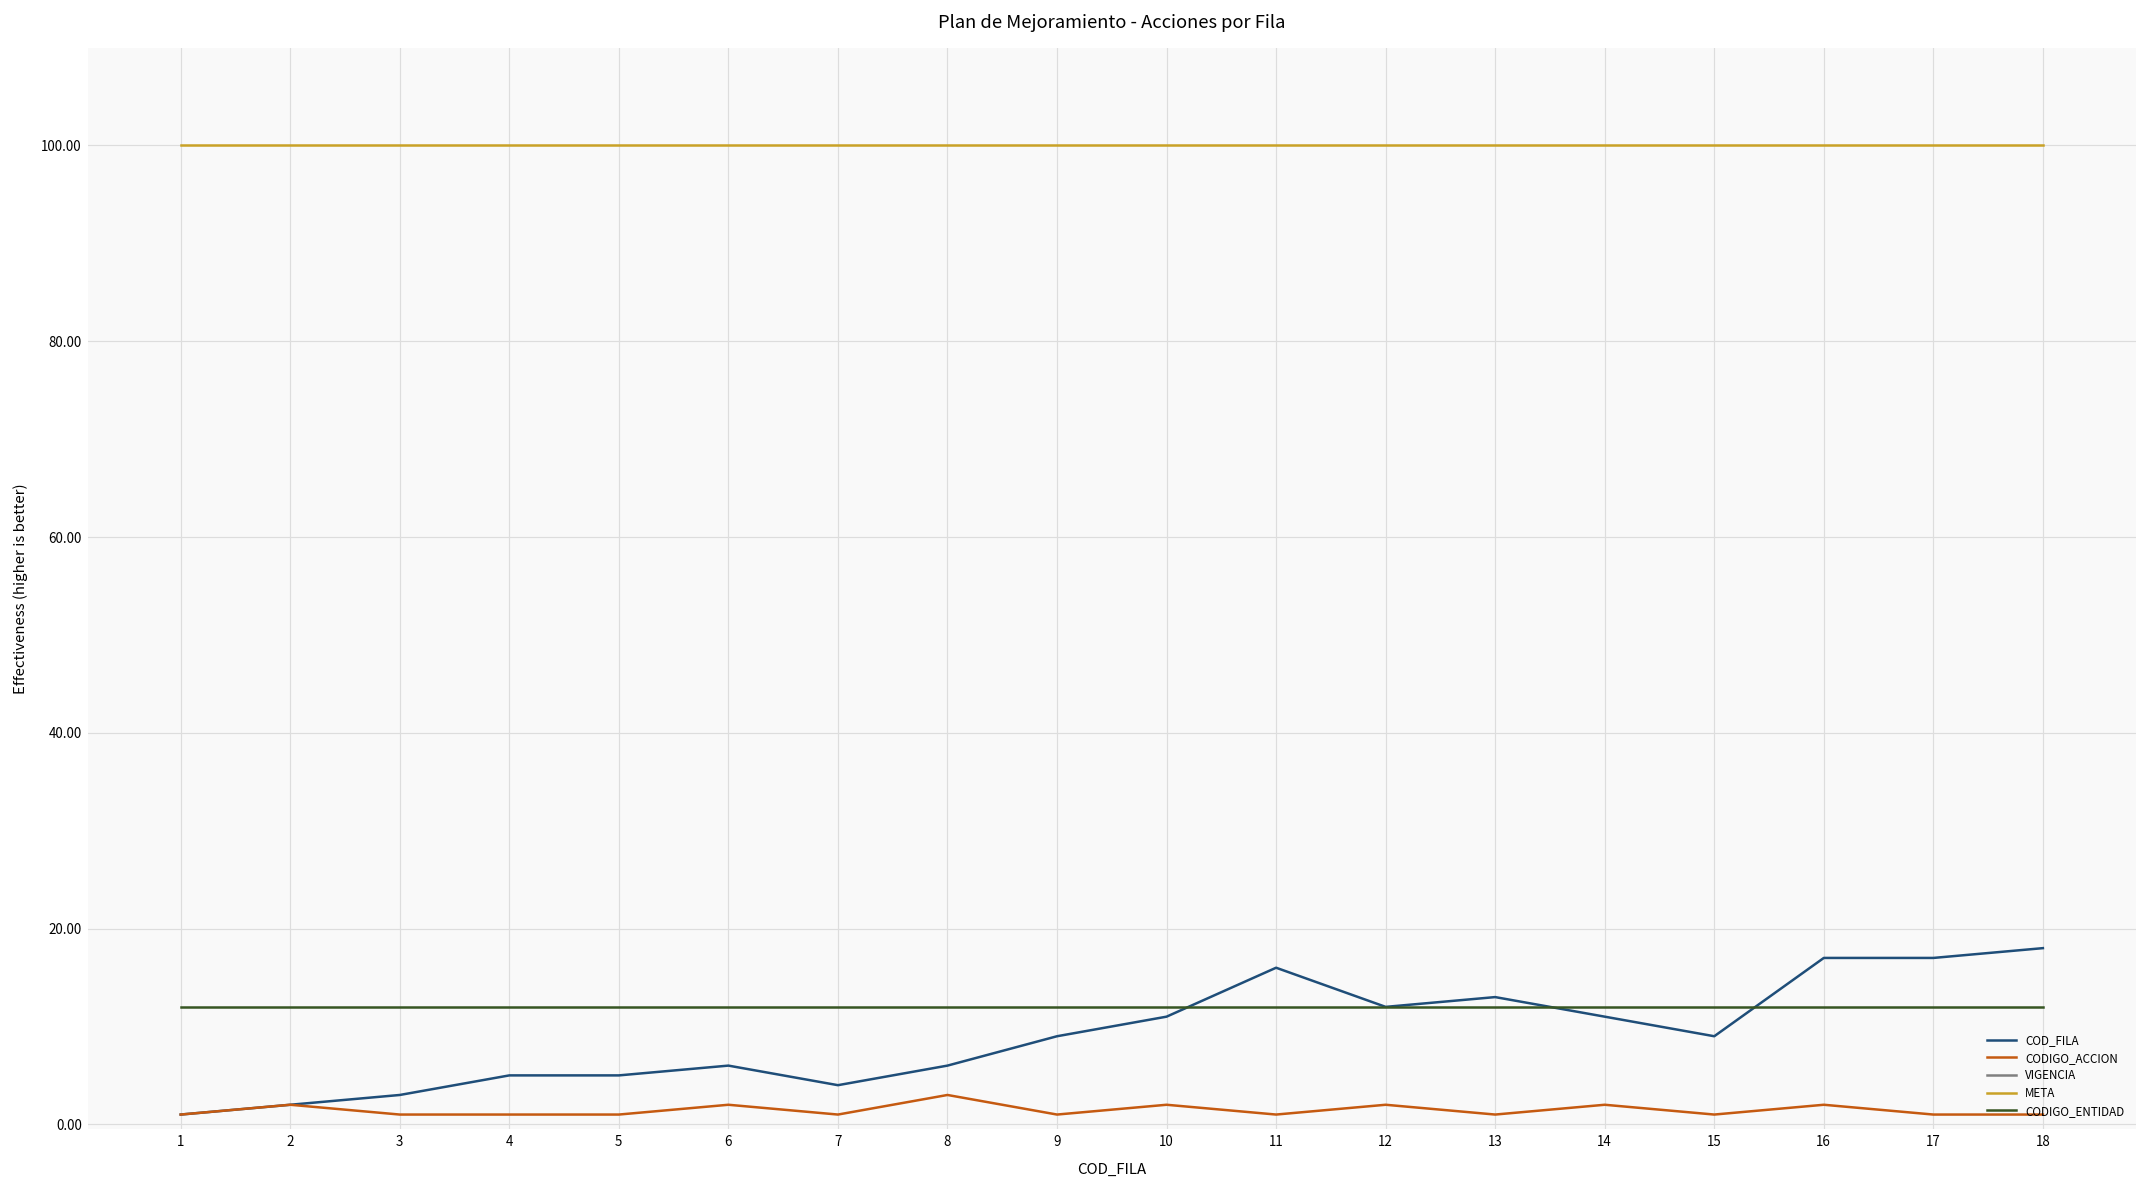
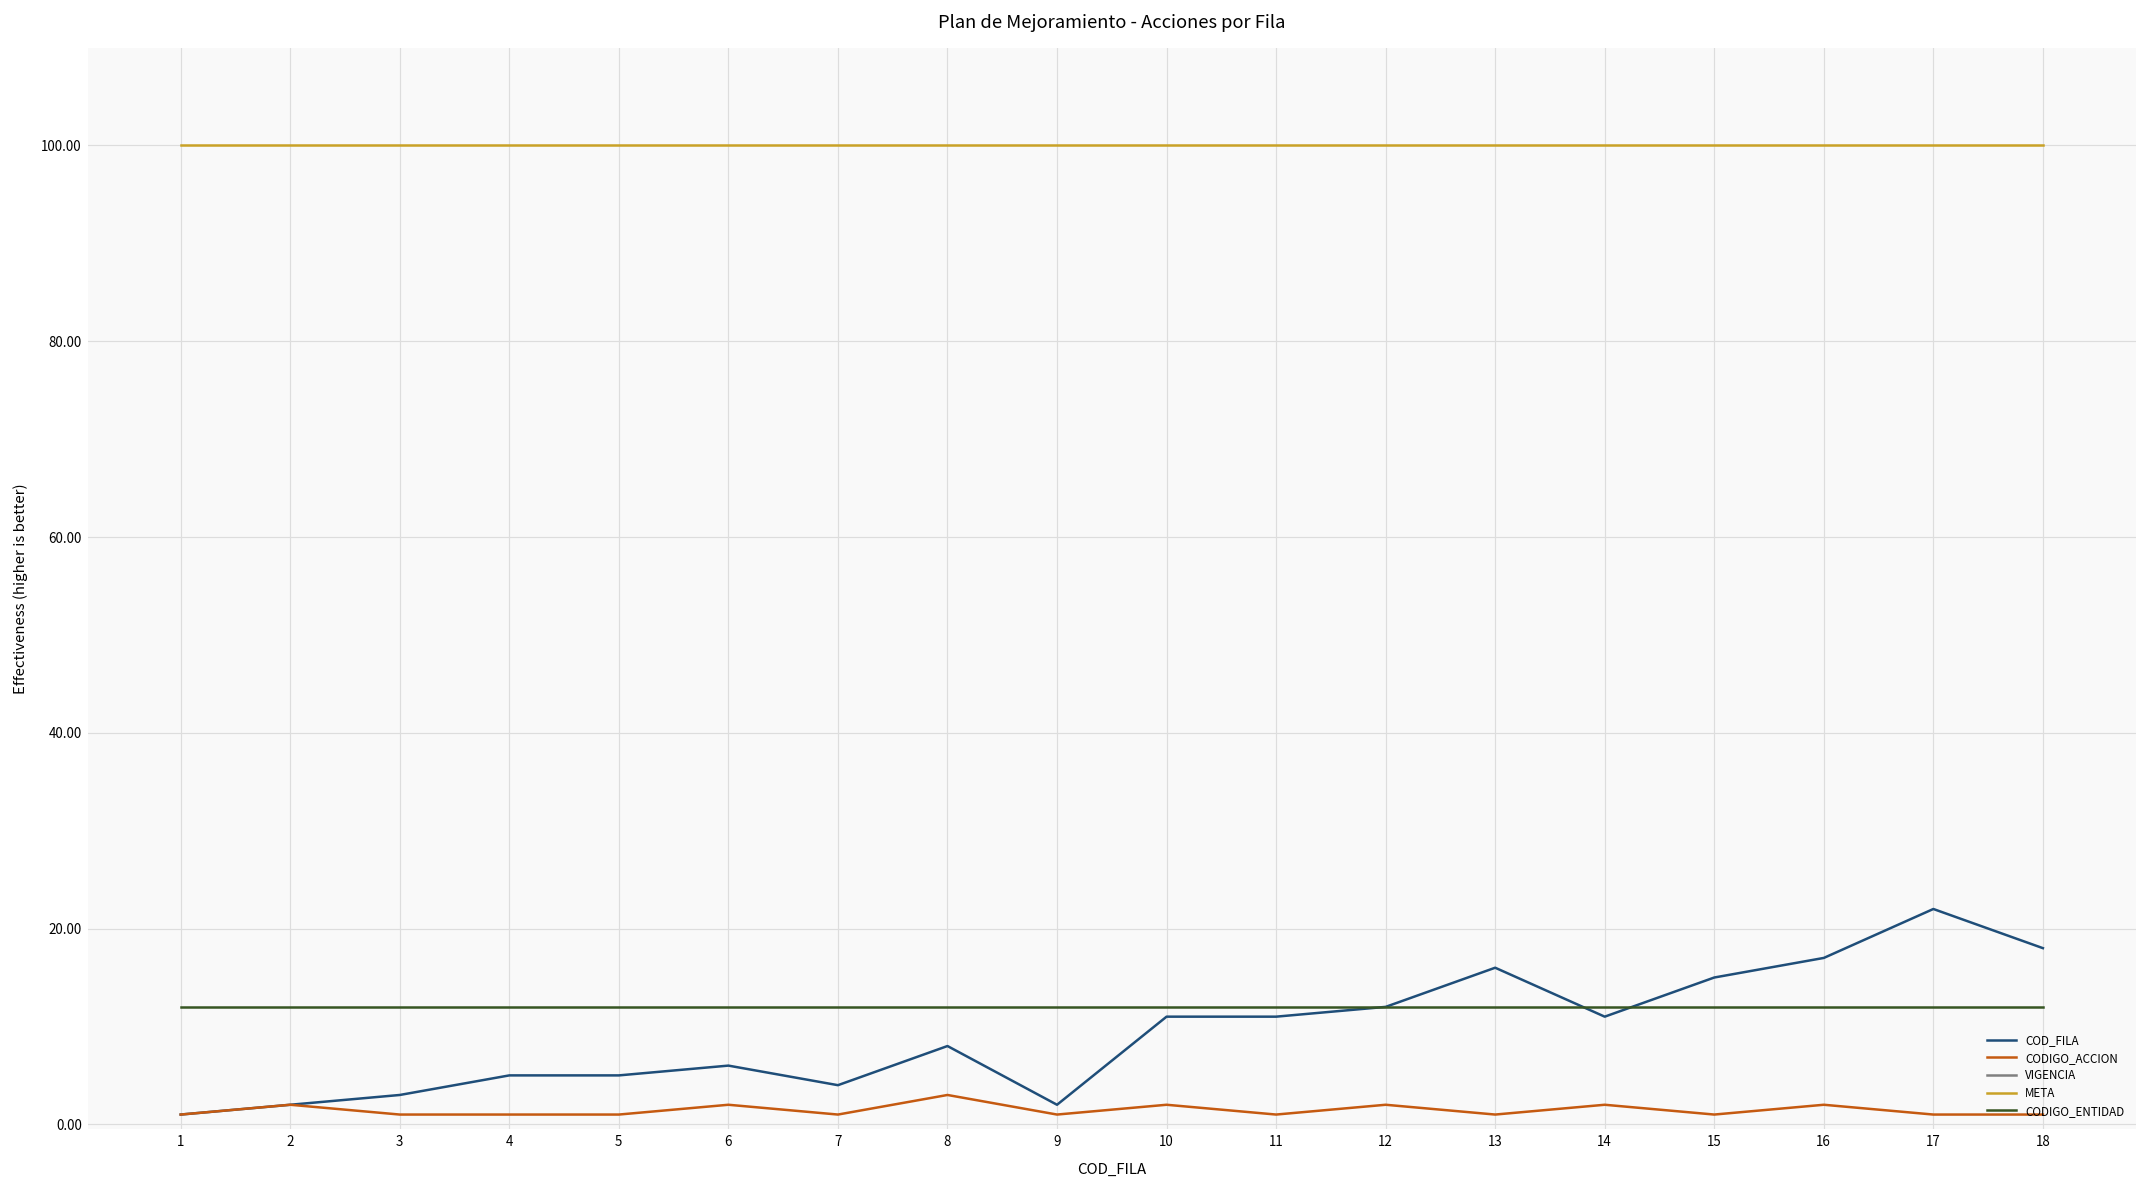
COD_FILA, 8: 6 -> 8
COD_FILA, 9: 9 -> 2
COD_FILA, 11: 16 -> 11
COD_FILA, 13: 13 -> 16
COD_FILA, 15: 9 -> 15
COD_FILA, 17: 17 -> 22
